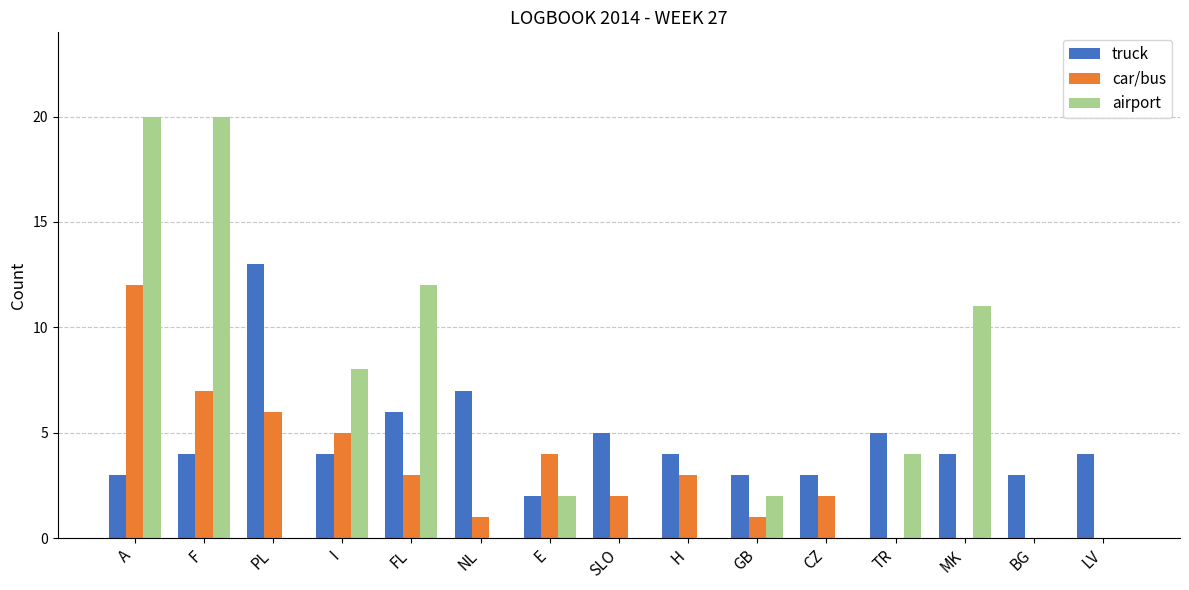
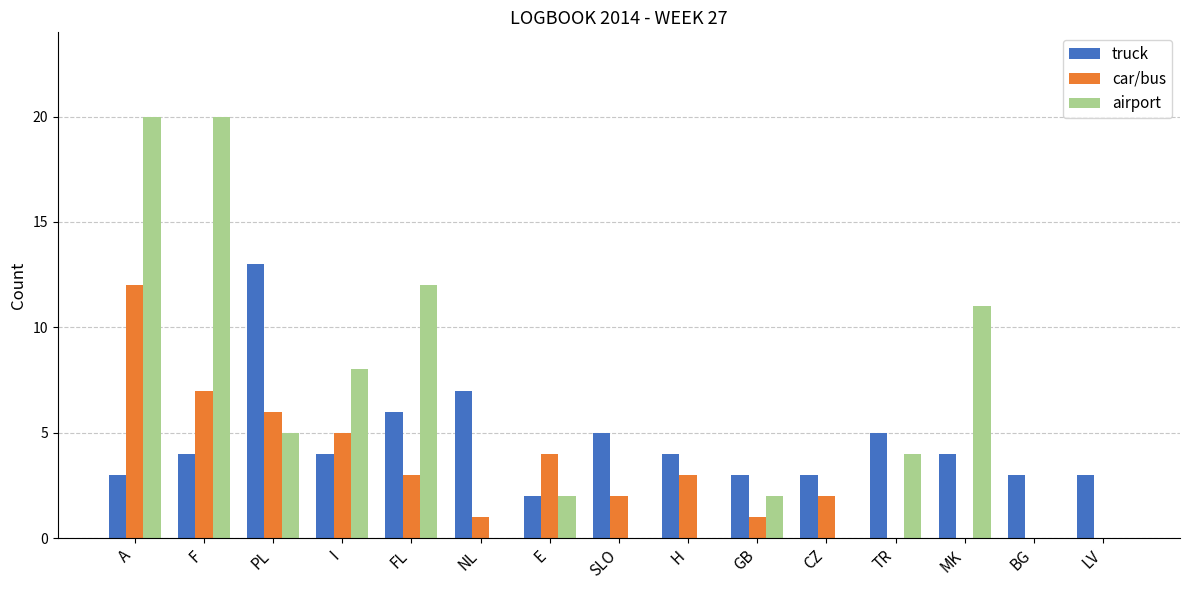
airport, PL: 0 -> 5
truck, LV: 4 -> 3
